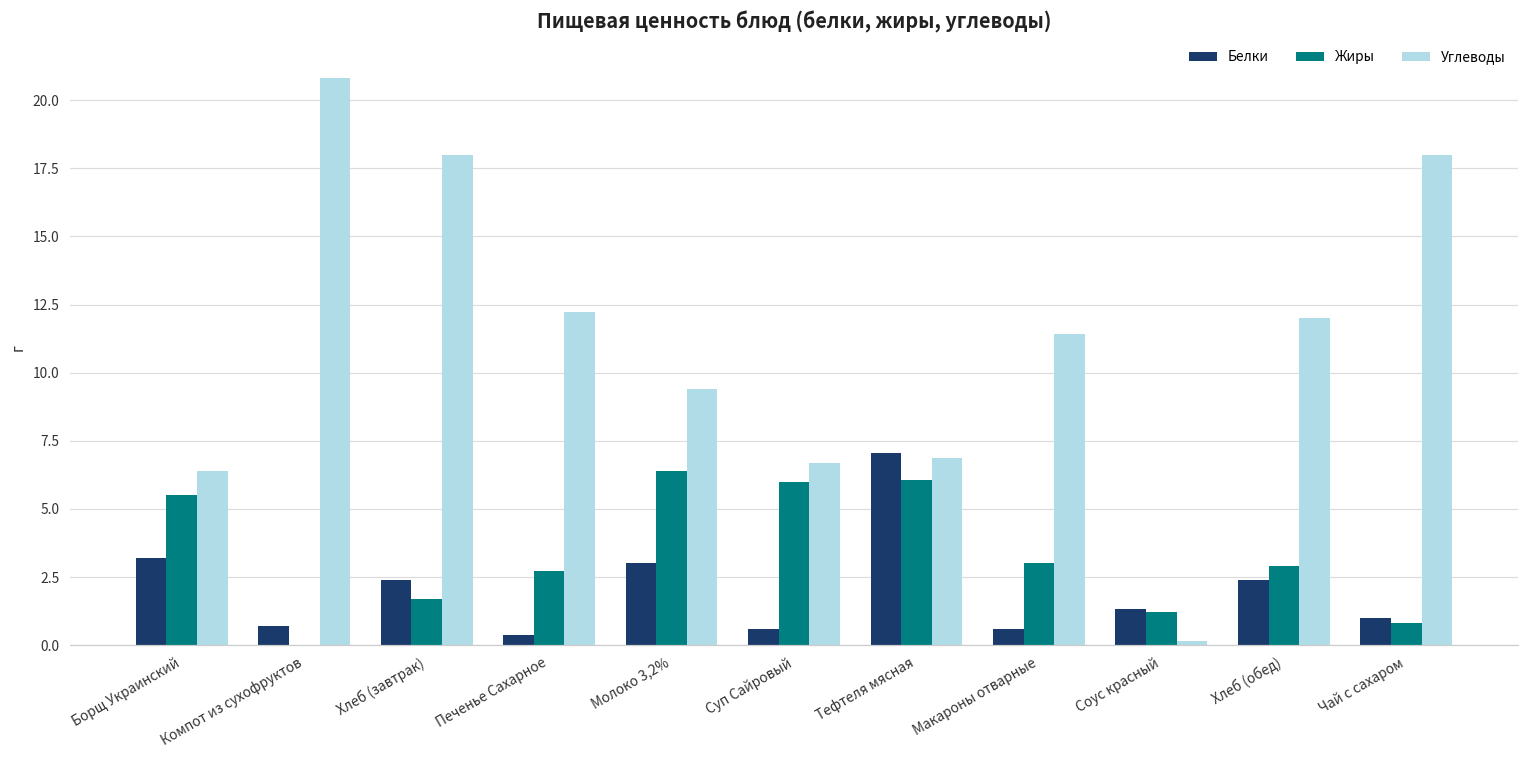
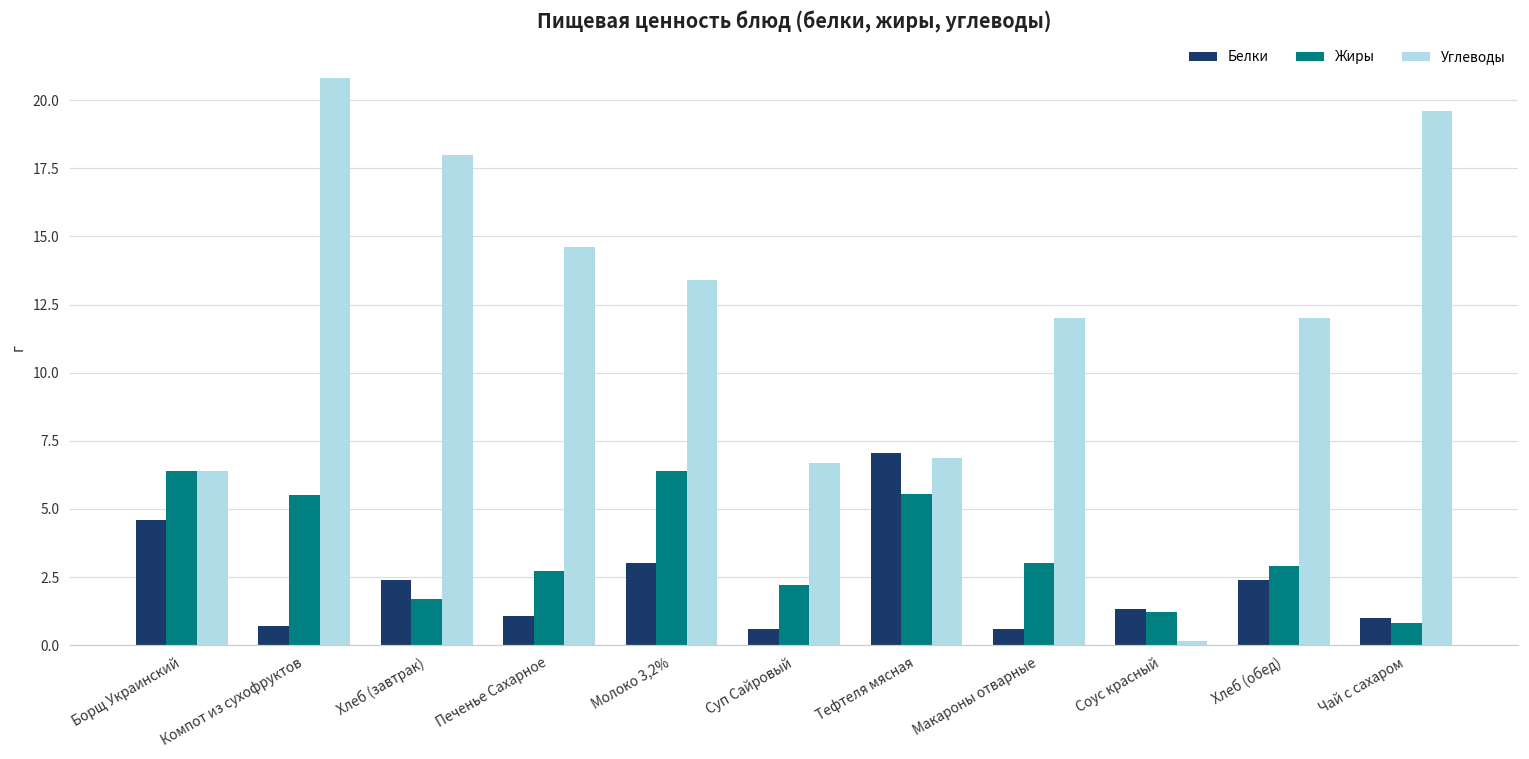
Белки, Борщ Украинский: 3.2 -> 4.6
Жиры, Борщ Украинский: 5.5 -> 6.4
Жиры, Компот из сухофруктов: 0.0 -> 5.5
Белки, Печенье Сахарное: 0.4 -> 1.1
Углеводы, Печенье Сахарное: 12.2 -> 14.6
Углеводы, Молоко 3,2%: 9.4 -> 13.4
Жиры, Суп Сайровый: 6.0 -> 2.2
Жиры, Тефтеля мясная: 6.1 -> 5.6
Углеводы, Макароны отварные: 11.4 -> 12.0
Углеводы, Чай с сахаром: 18.0 -> 19.6
